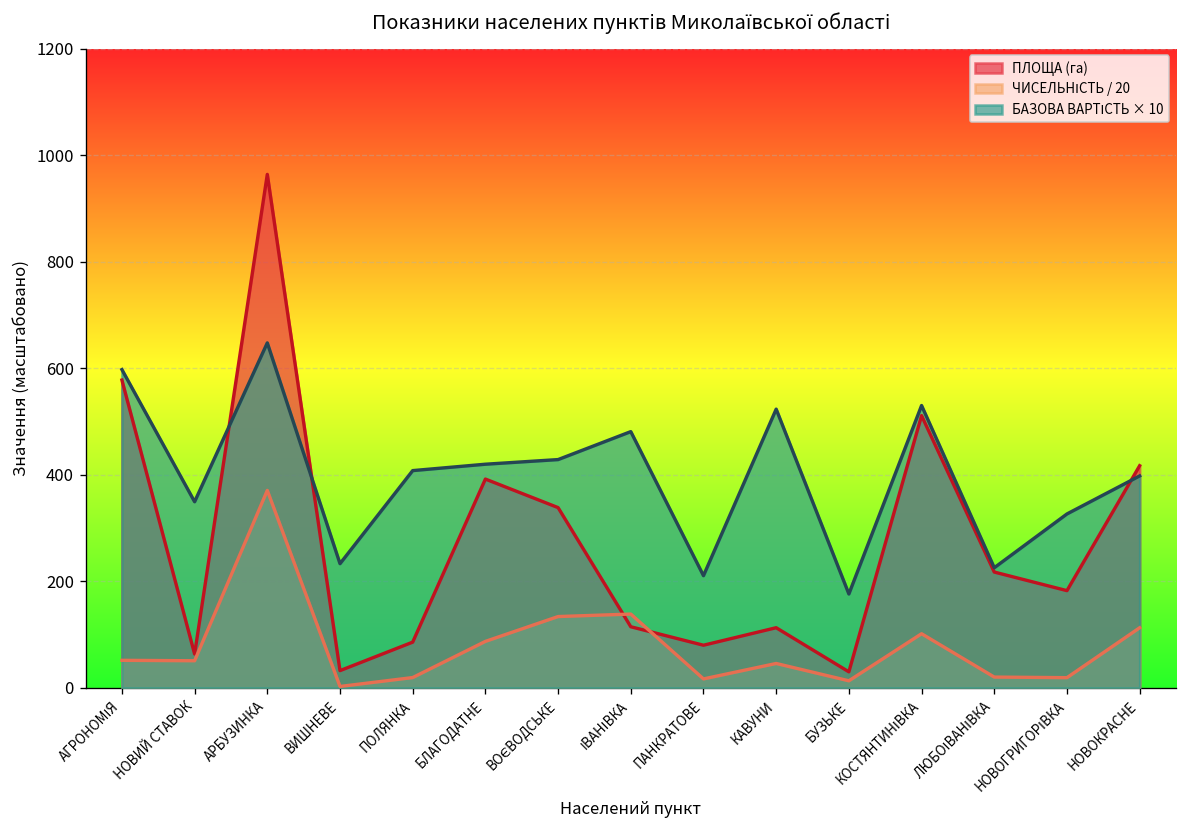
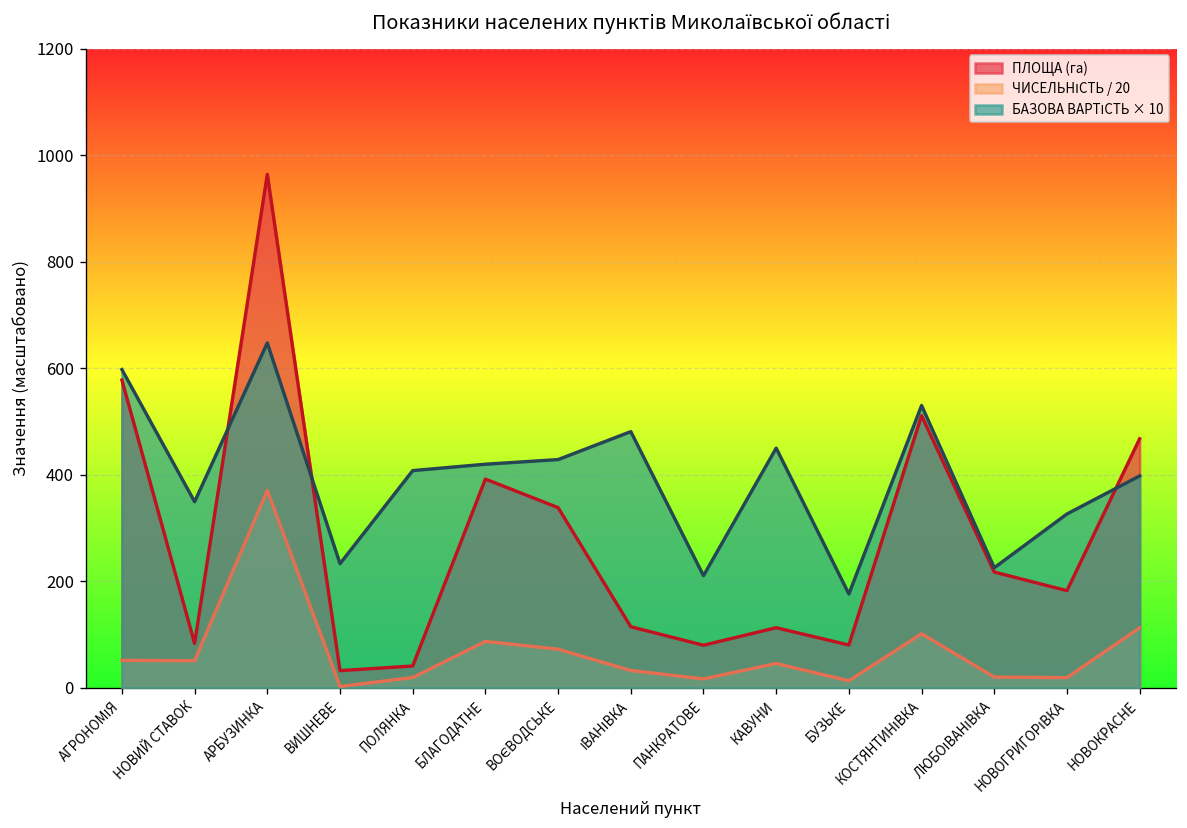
ПЛОЩА (га), НОВИЙ СТАВОК: 60 -> 80
ПЛОЩА (га), ПОЛЯНКА: 90 -> 40
ЧИСЕЛЬНІСТЬ / 20, ВОЄВОДСЬКЕ: 130 -> 70
ЧИСЕЛЬНІСТЬ / 20, ІВАНІВКА: 140 -> 30
БАЗОВА ВАРТІСТЬ × 10, КАВУНИ: 520 -> 450
ПЛОЩА (га), БУЗЬКЕ: 30 -> 80
ПЛОЩА (га), НОВОКРАСНЕ: 420 -> 470
